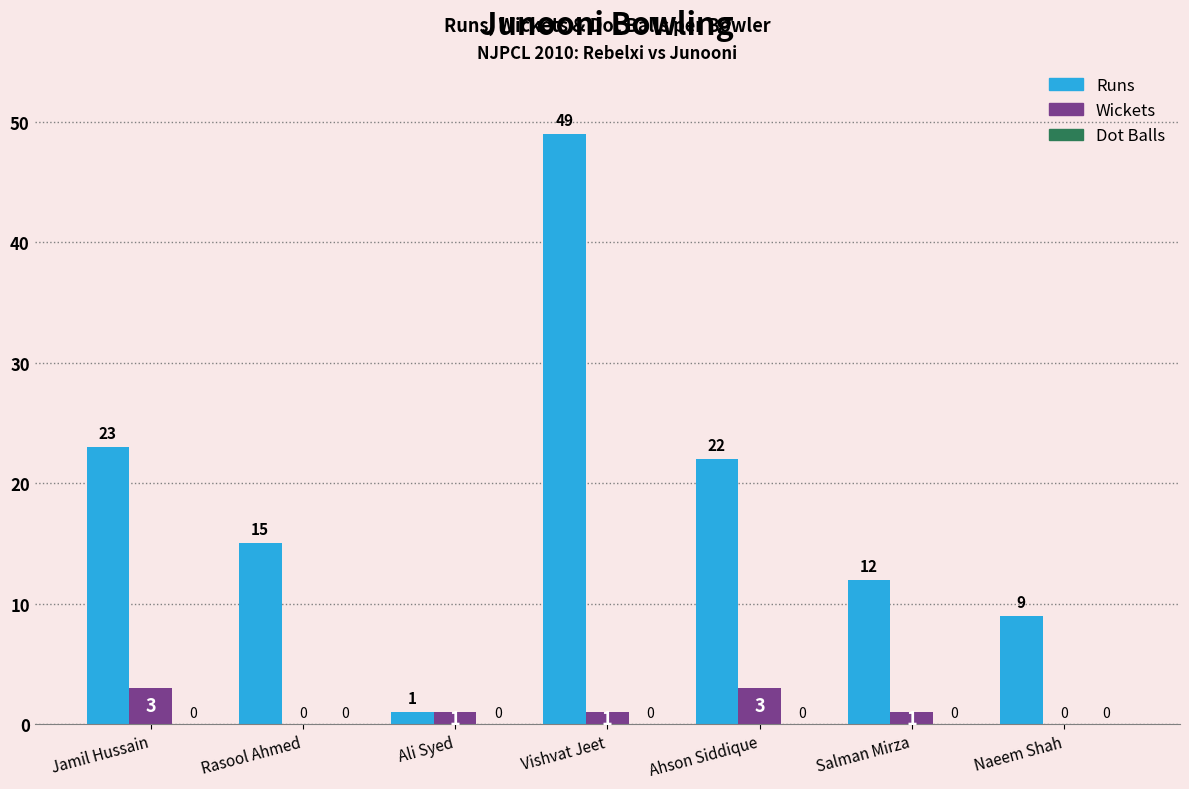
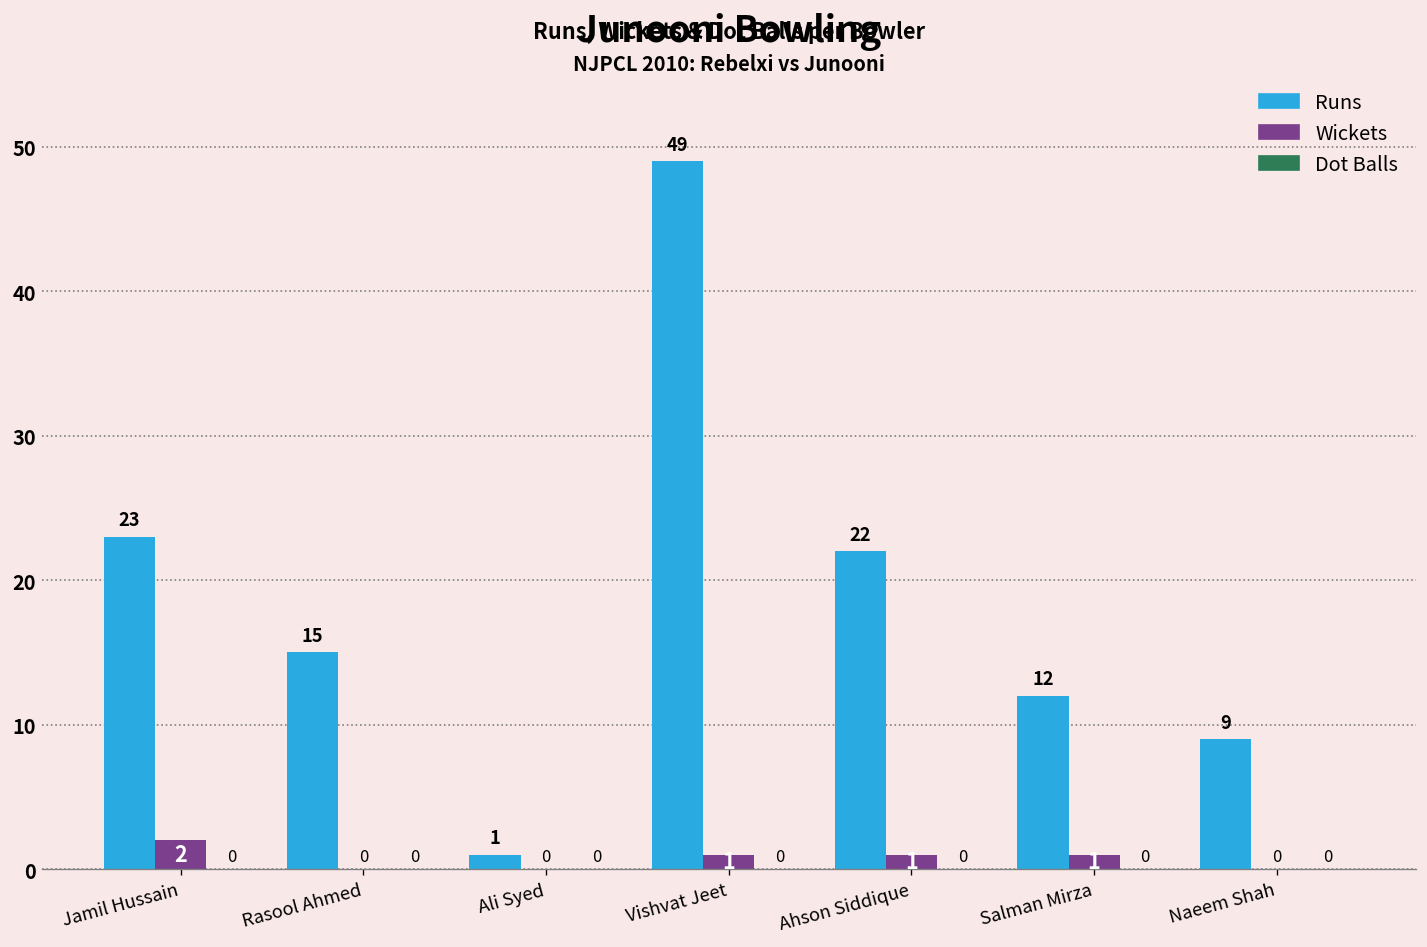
Wickets, Jamil Hussain: 3 -> 2
Wickets, Ali Syed: 1 -> 0
Wickets, Ahson Siddique: 3 -> 1
